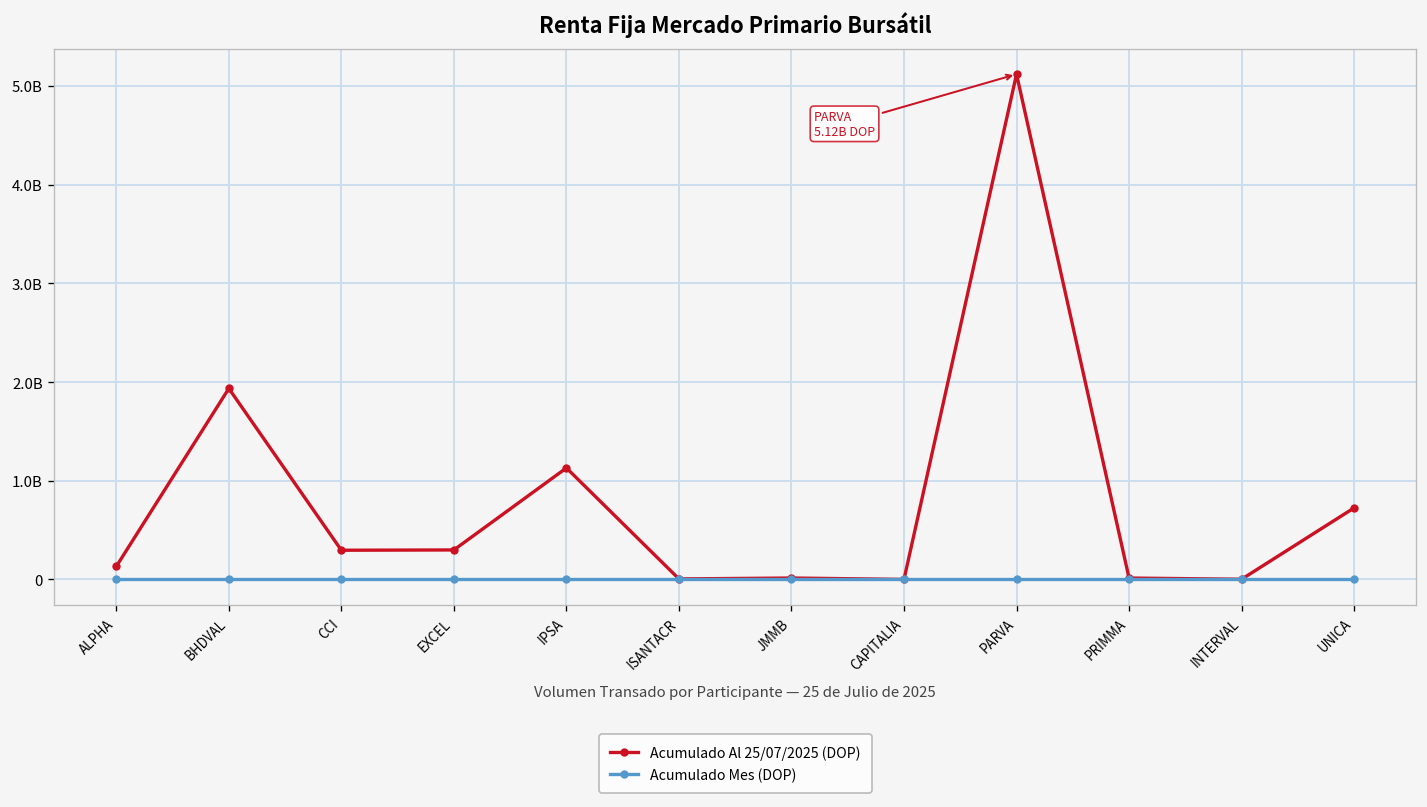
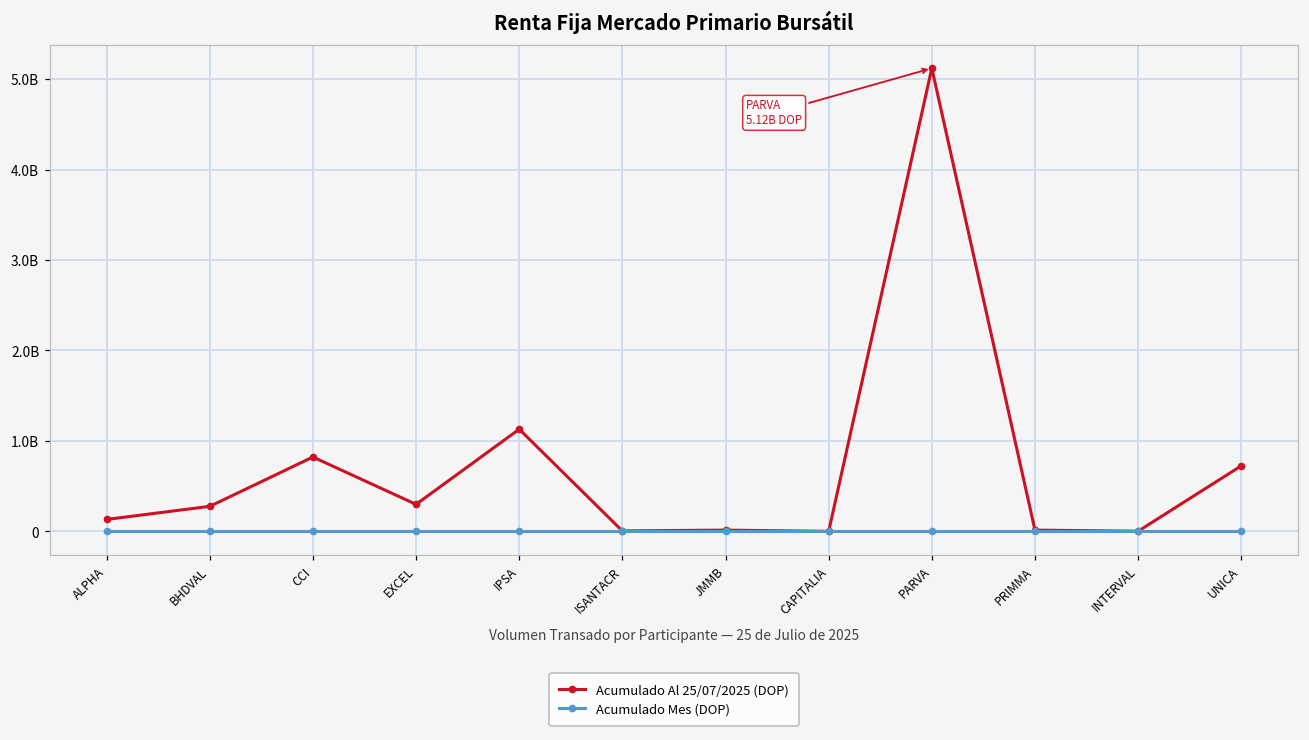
Acumulado Al 25/07/2025 (DOP), BHDVAL: 1900000000 -> 300000000
Acumulado Al 25/07/2025 (DOP), CCI: 300000000 -> 800000000
